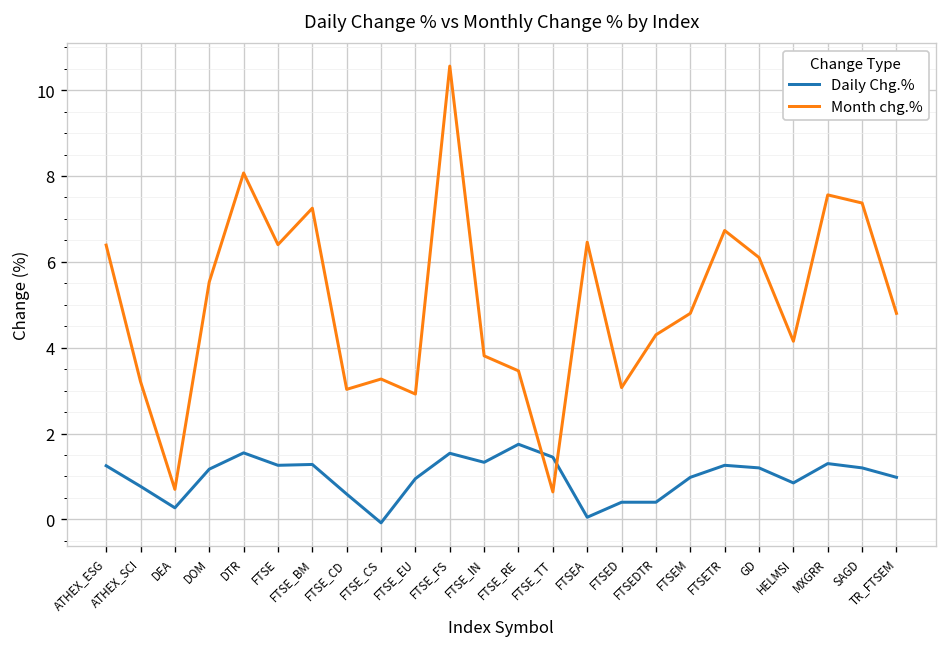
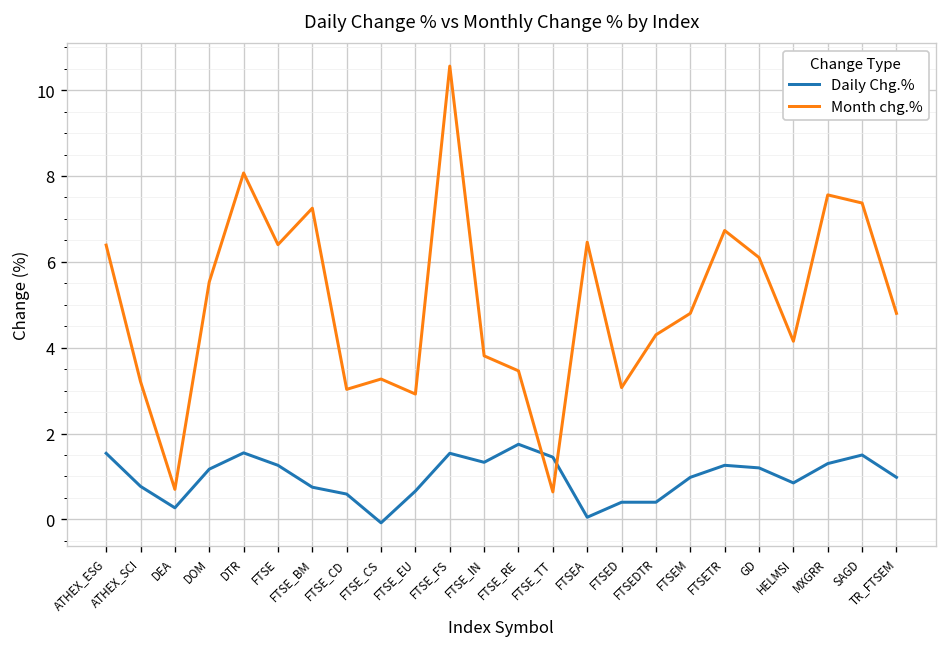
Daily Chg.%, ATHEX_ESG: 1.3 -> 1.5
Daily Chg.%, FTSE_BM: 1.3 -> 0.8
Daily Chg.%, FTSE_EU: 1.0 -> 0.7
Daily Chg.%, SAGD: 1.2 -> 1.5
